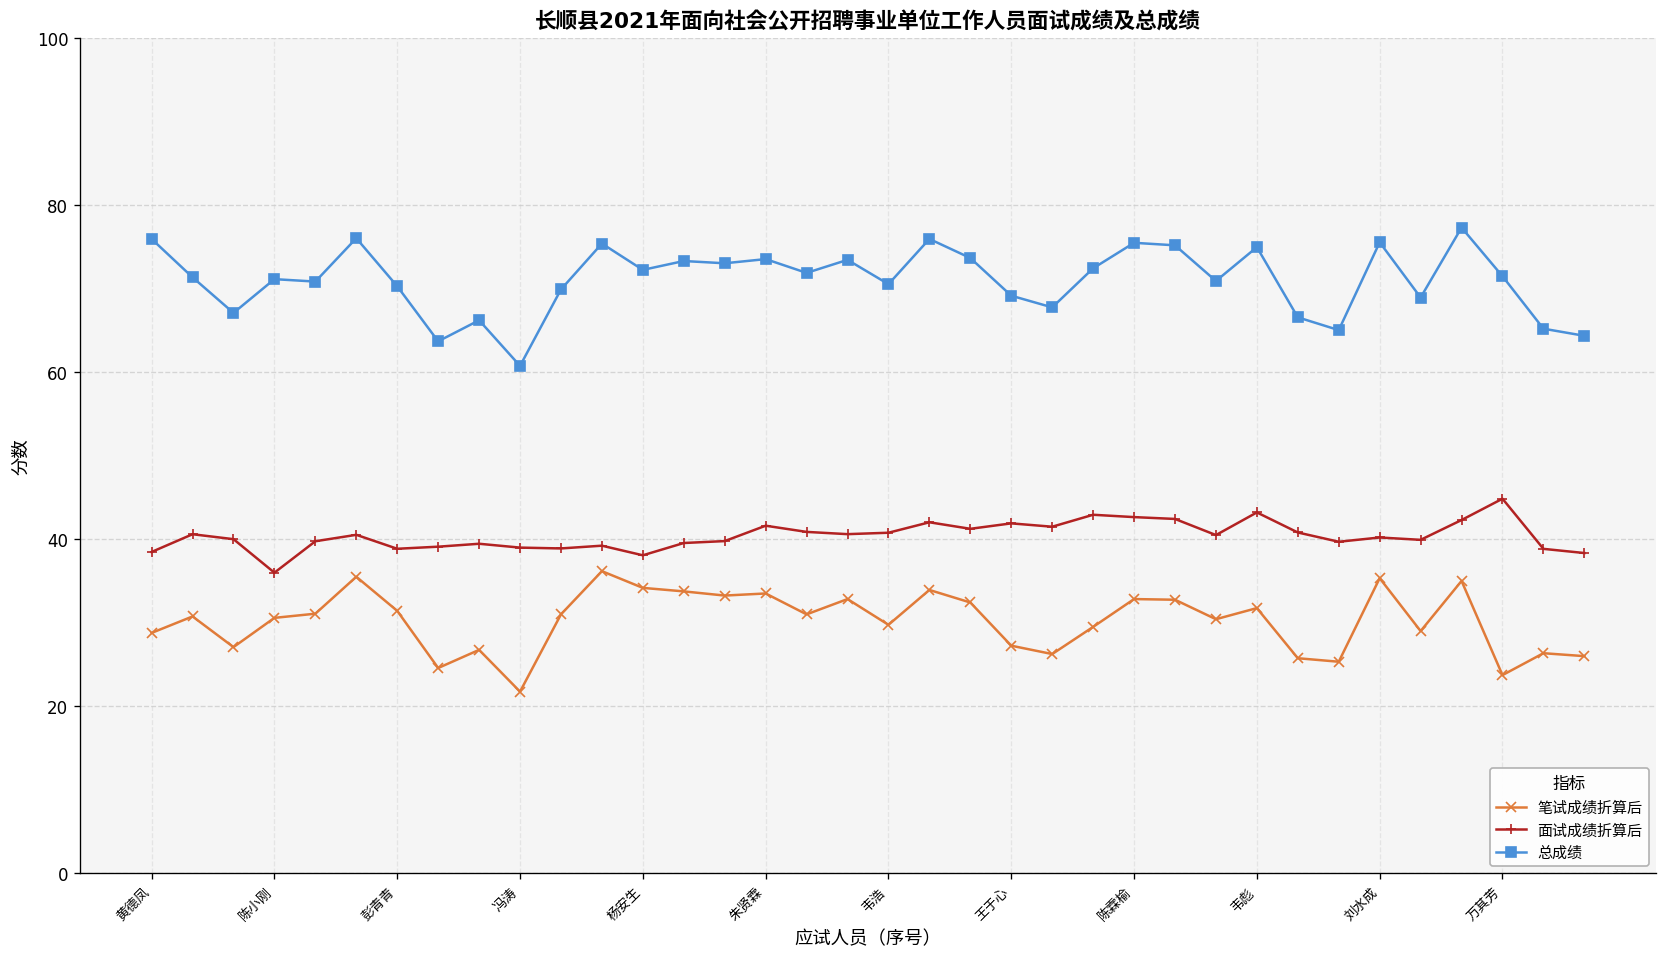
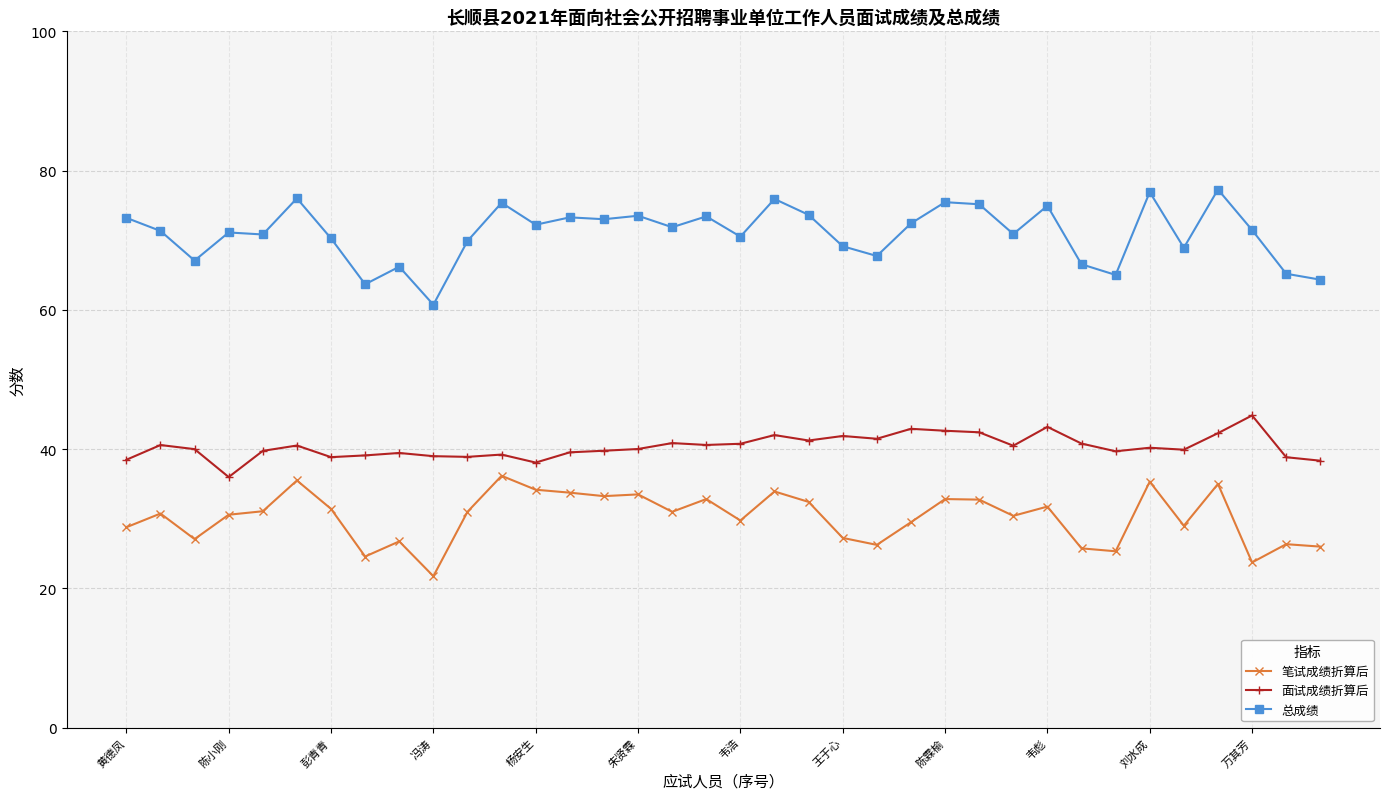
总成绩, 黄德凤: 76 -> 73
面试成绩折算后, 朱贤霖: 42 -> 40
总成绩, 刘水成: 76 -> 77
